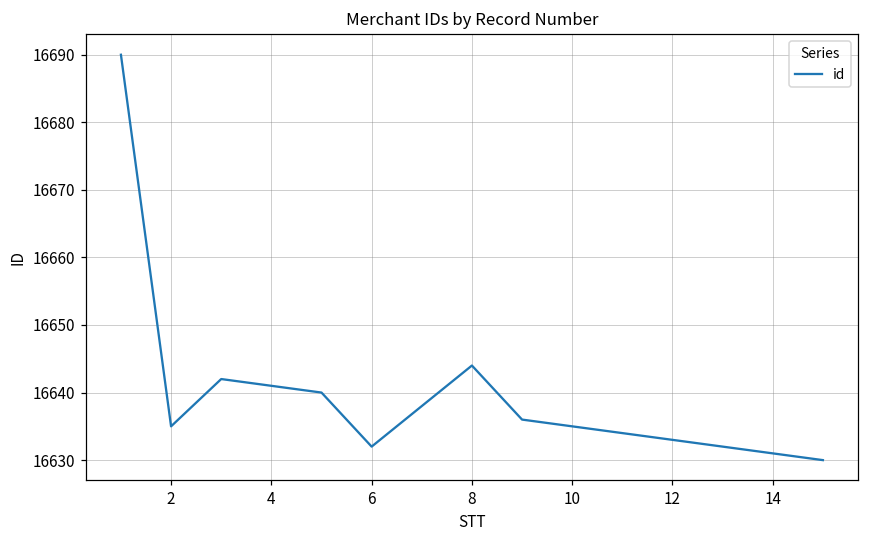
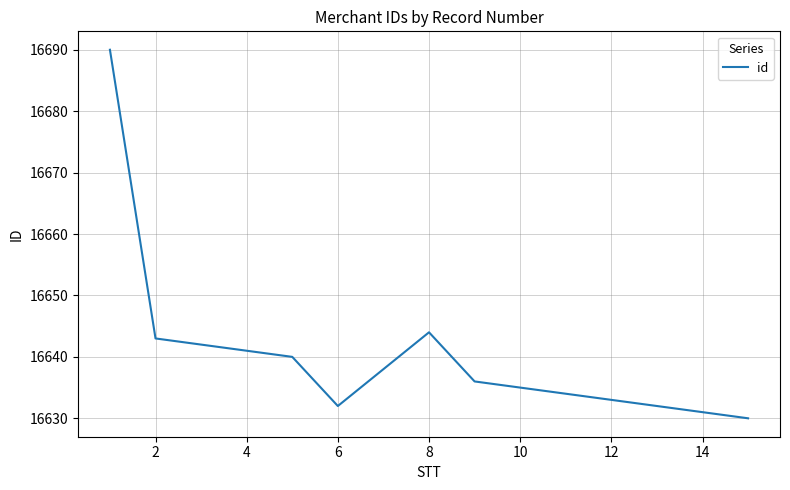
2: 16635 -> 16643
